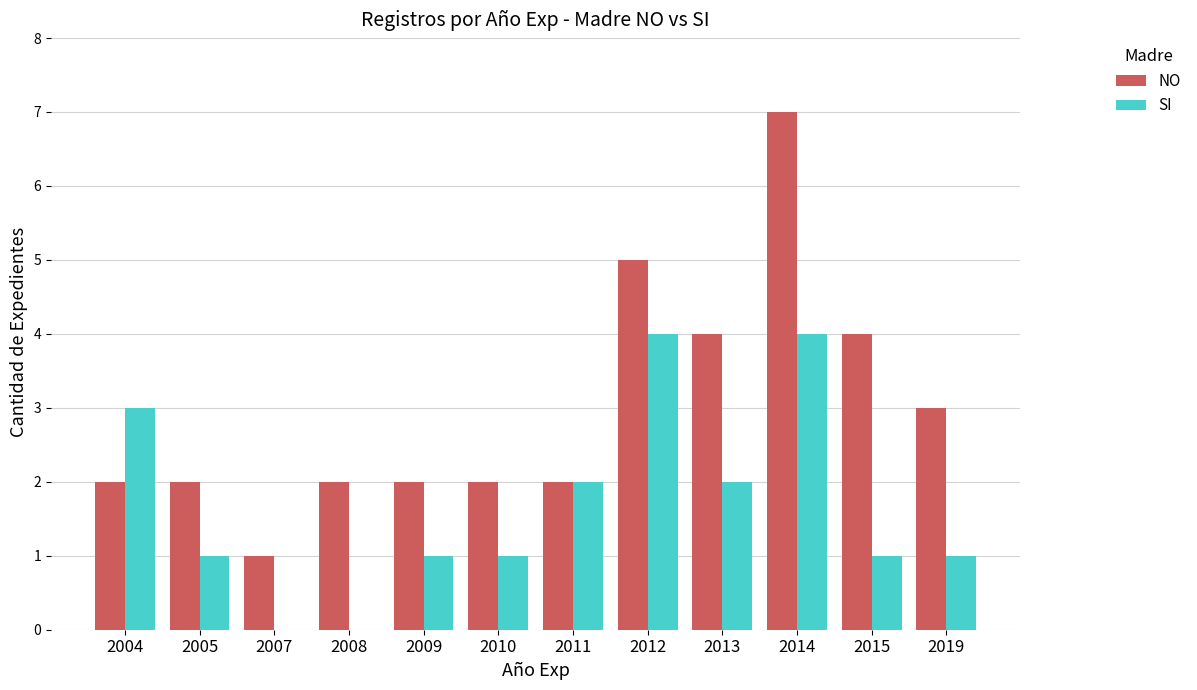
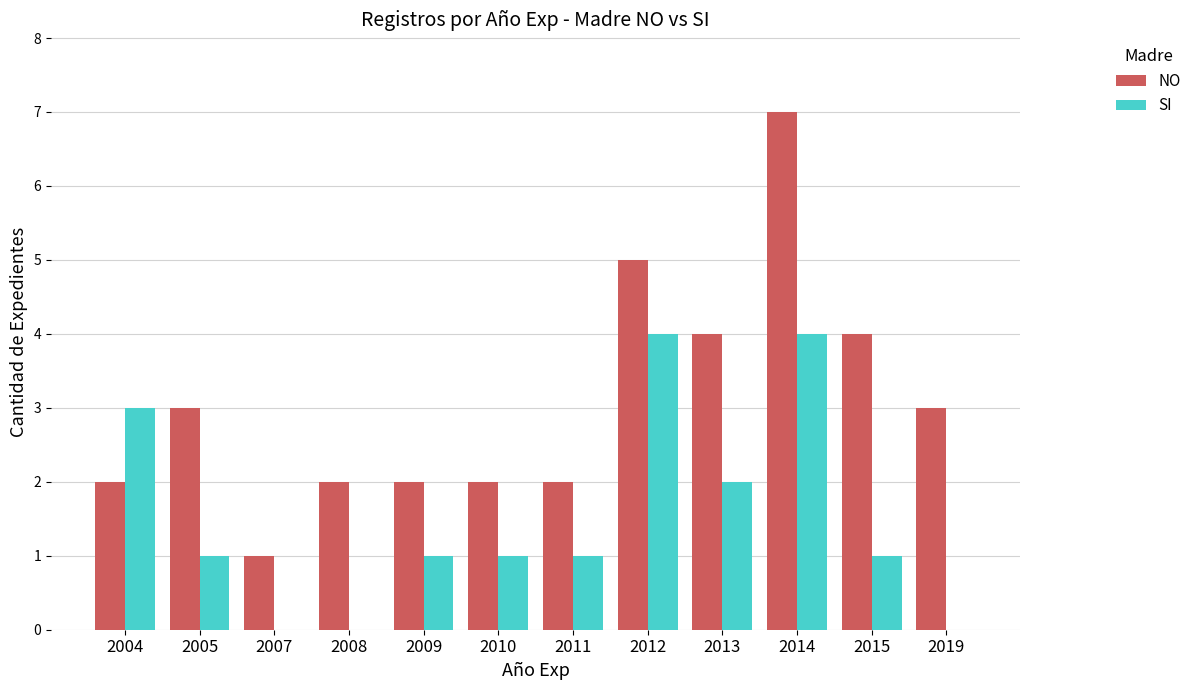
NO, 2005: 2 -> 3
SI, 2011: 2 -> 1
SI, 2019: 1 -> 0
